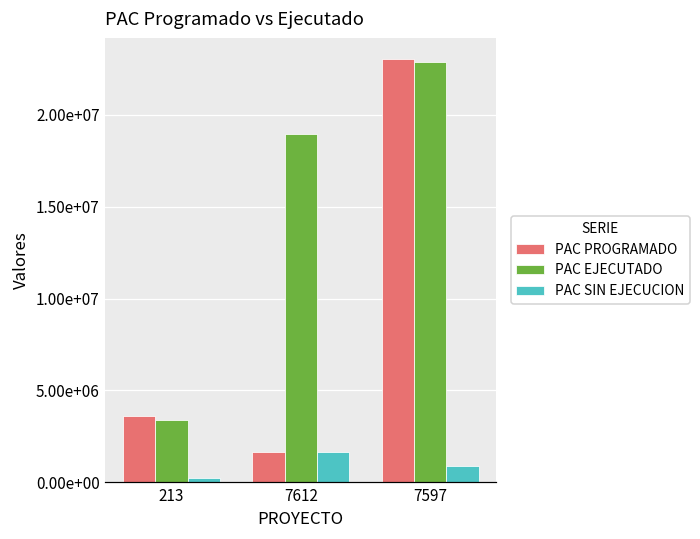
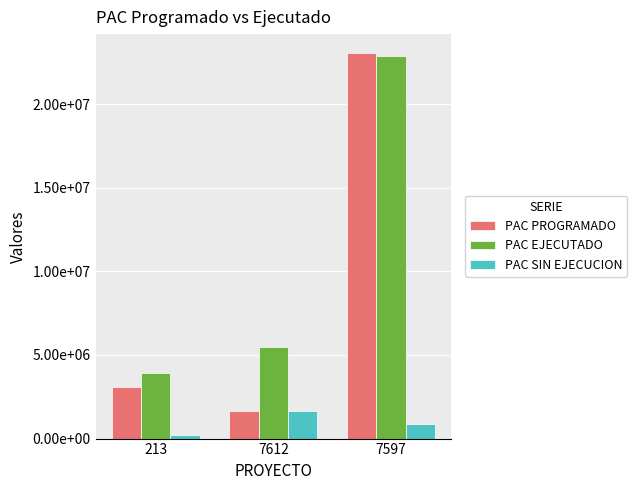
PAC PROGRAMADO, 213: 3600000 -> 3100000
PAC EJECUTADO, 213: 3400000 -> 3900000
PAC EJECUTADO, 7612: 18900000 -> 5500000
